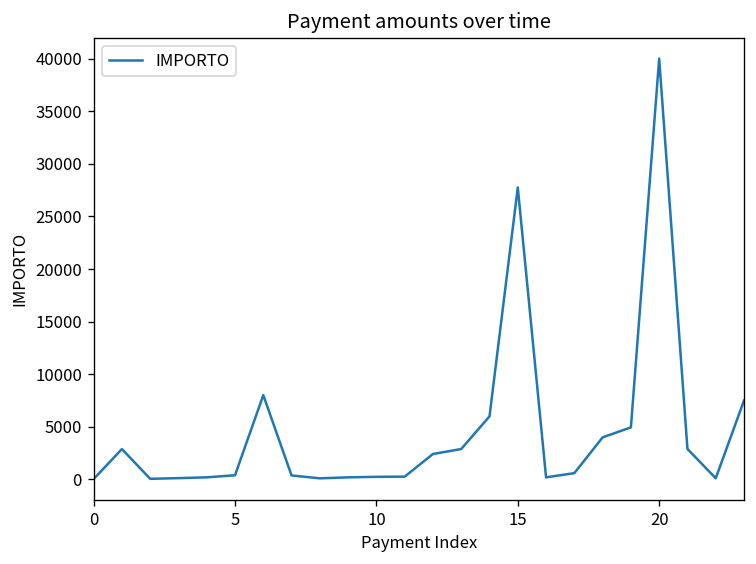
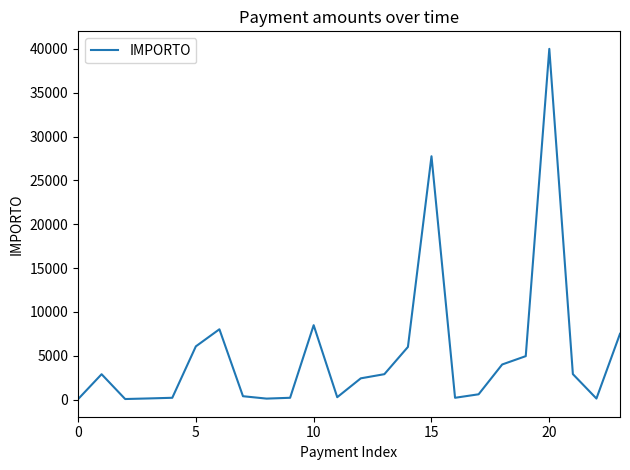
5: 0 -> 6000
10: 0 -> 8000
